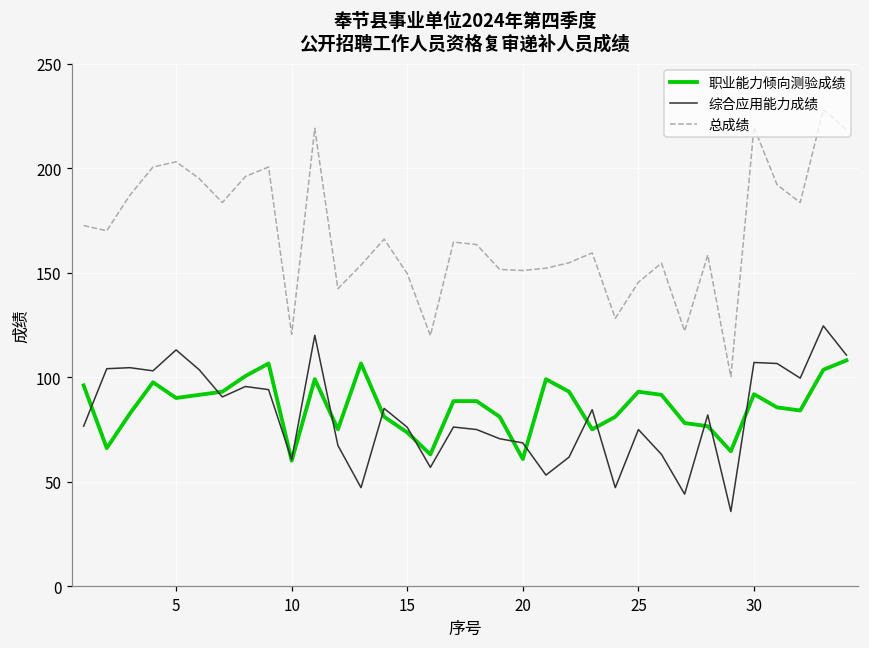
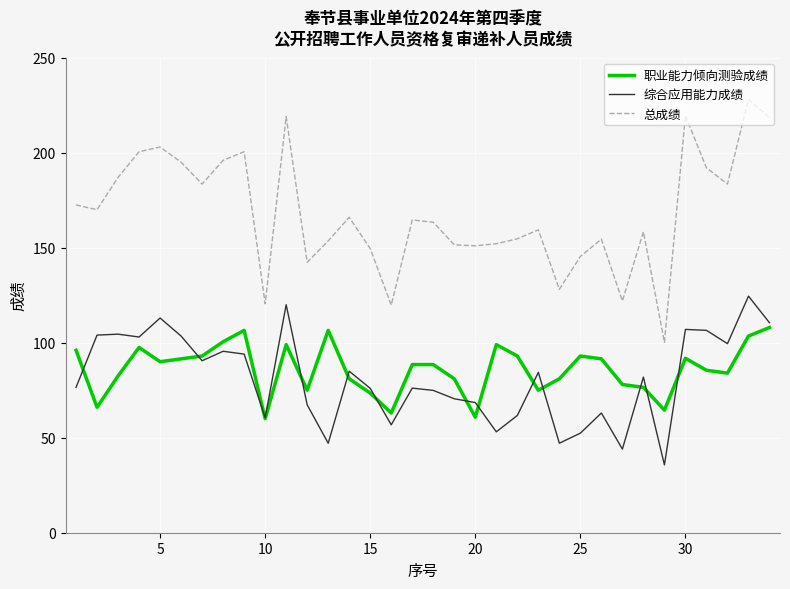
综合应用能力成绩, 25: 75 -> 52
